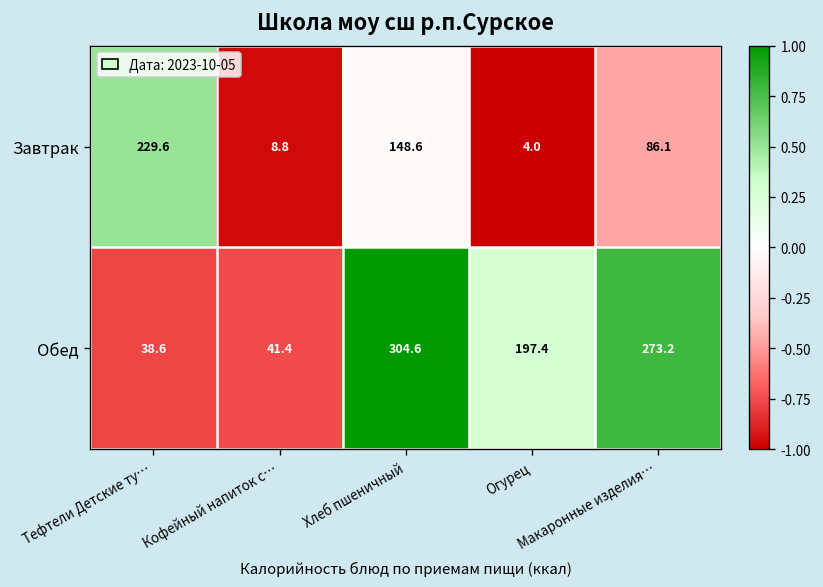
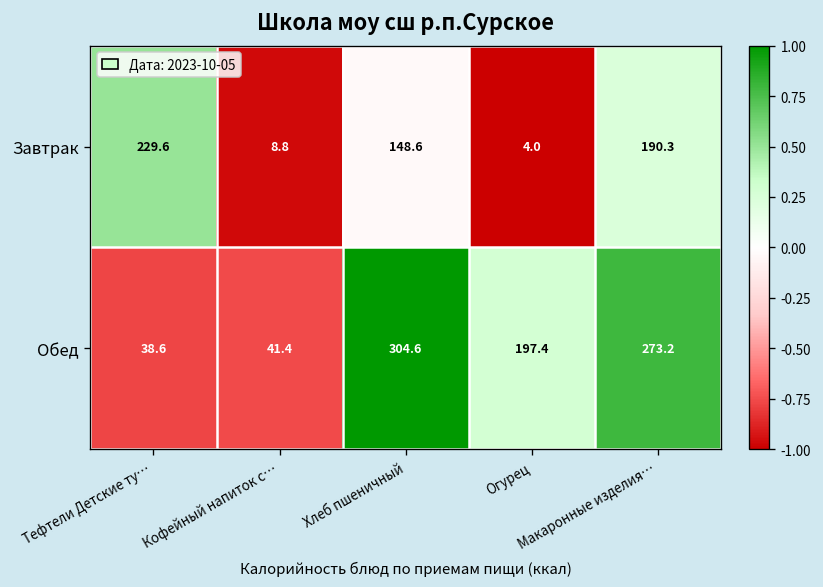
Завтрак, Макаронные изделия…: 86.1 -> 190.3
